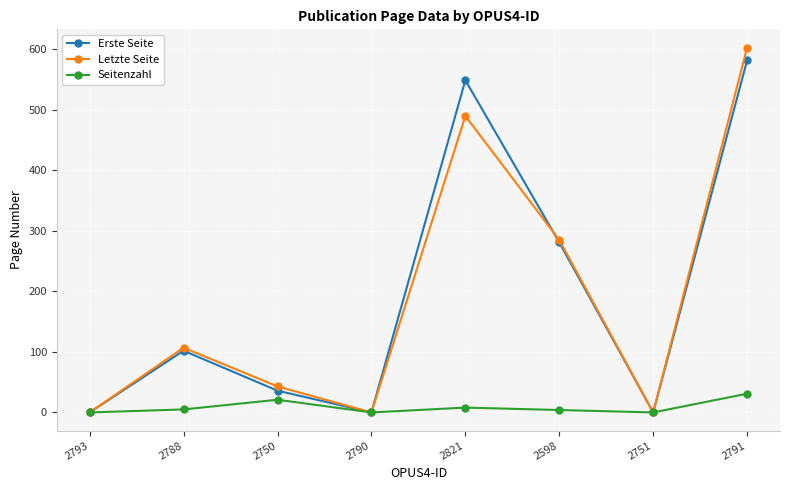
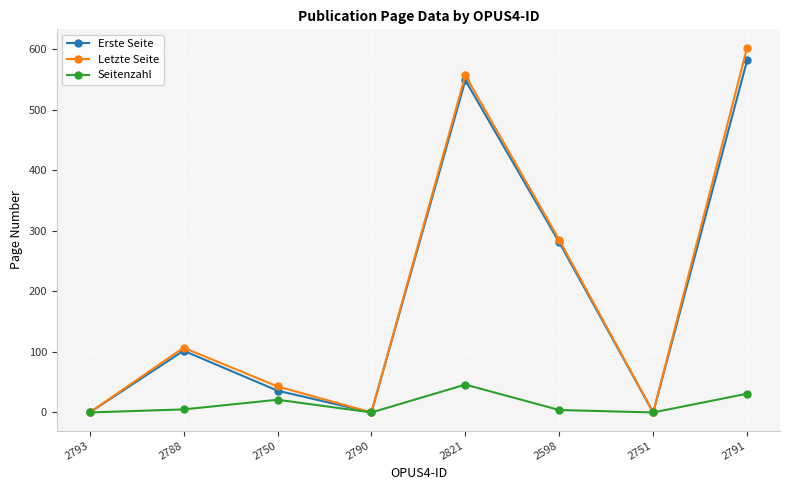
Letzte Seite, 2821: 490 -> 560
Seitenzahl, 2821: 10 -> 50
